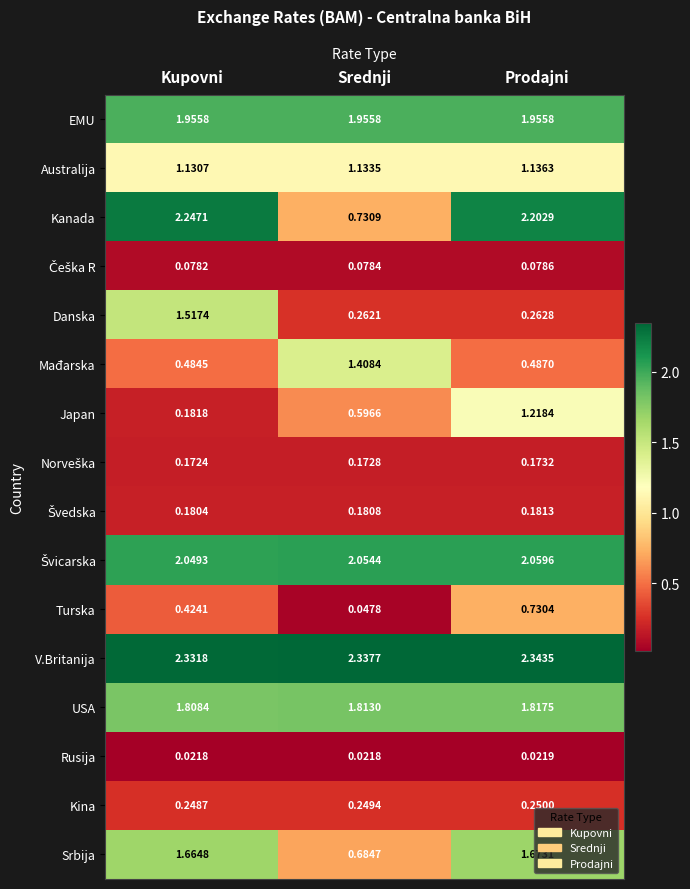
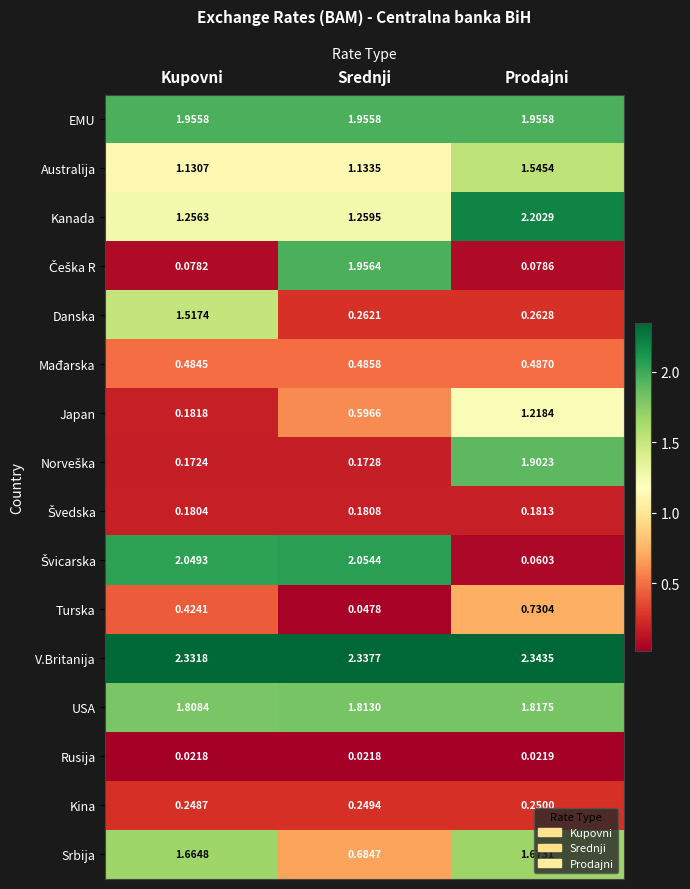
Australija, Prodajni: 1.1363 -> 1.5454
Kanada, Kupovni: 2.2471 -> 1.2563
Kanada, Srednji: 0.7309 -> 1.2595
Češka R, Srednji: 0.0784 -> 1.9564
Mađarska, Srednji: 1.4084 -> 0.4858
Norveška, Prodajni: 0.1732 -> 1.9023
Švicarska, Prodajni: 2.0596 -> 0.0603
